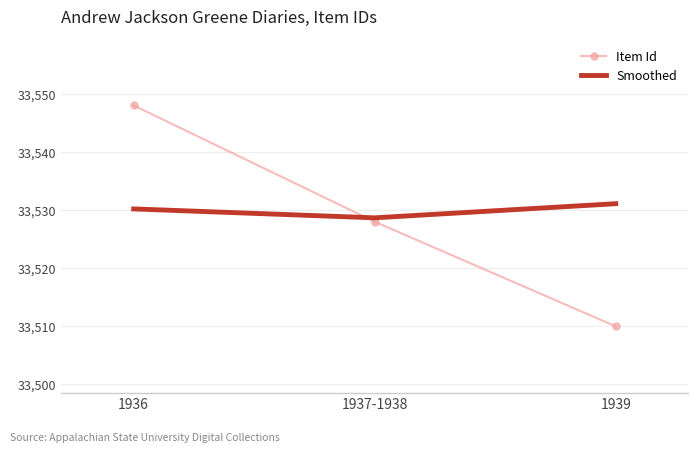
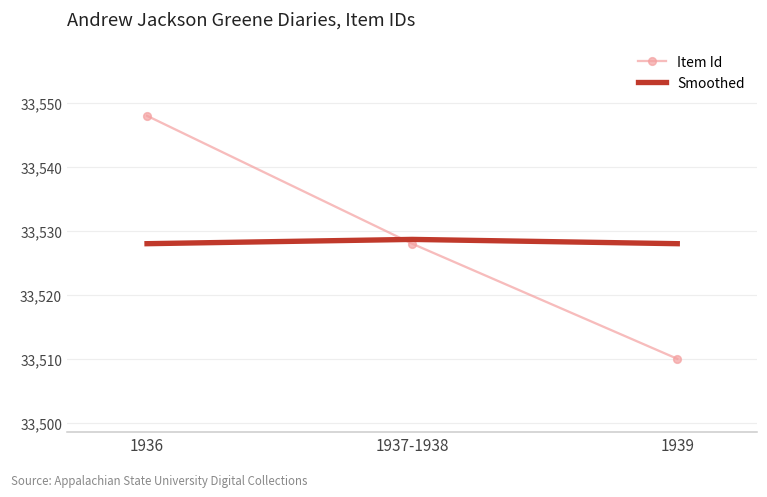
Smoothed, 1936: 33,530 -> 33,528
Smoothed, 1939: 33,531 -> 33,528
